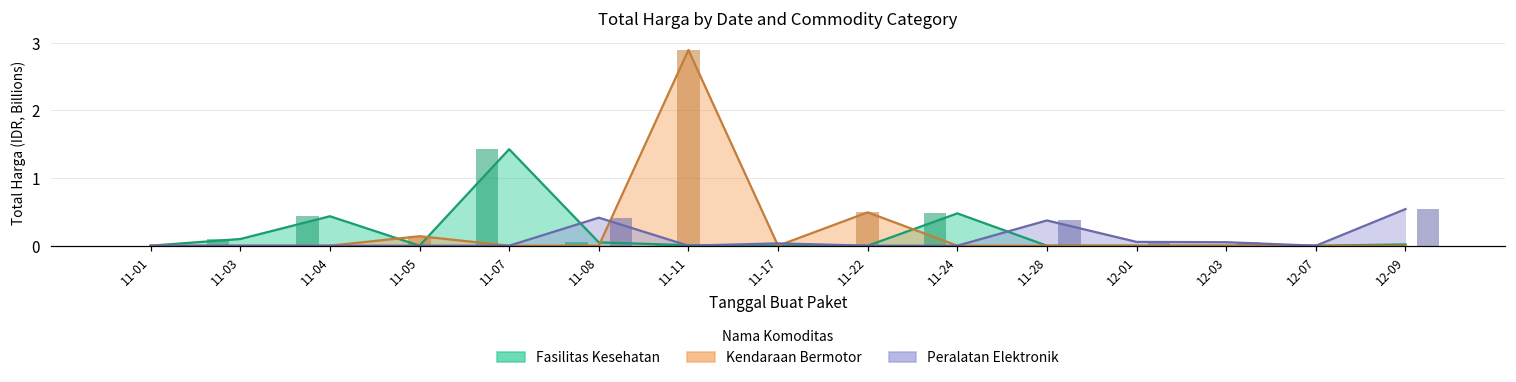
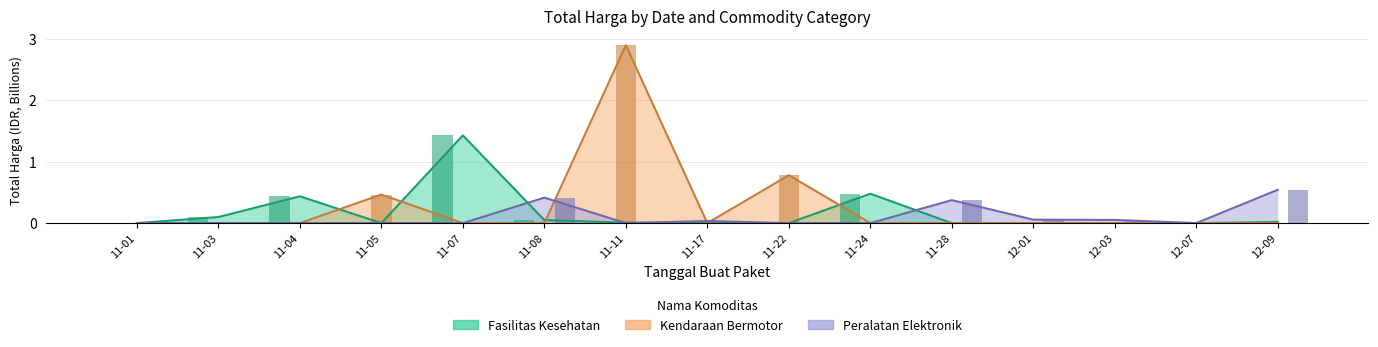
Kendaraan Bermotor, 11-05: 0.1 -> 0.5
Kendaraan Bermotor, 11-22: 0.5 -> 0.8
